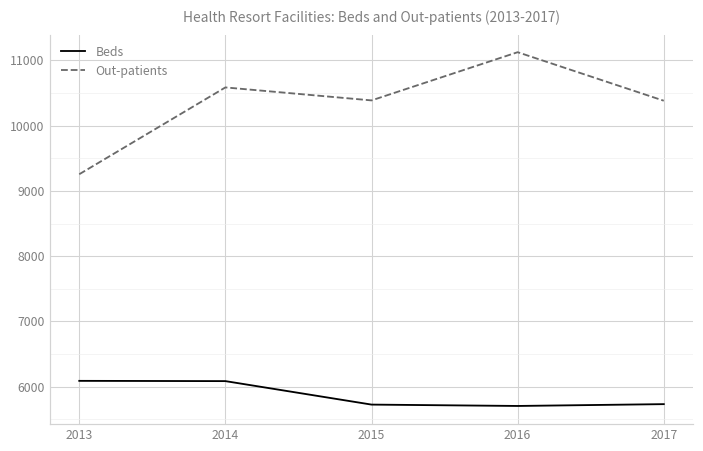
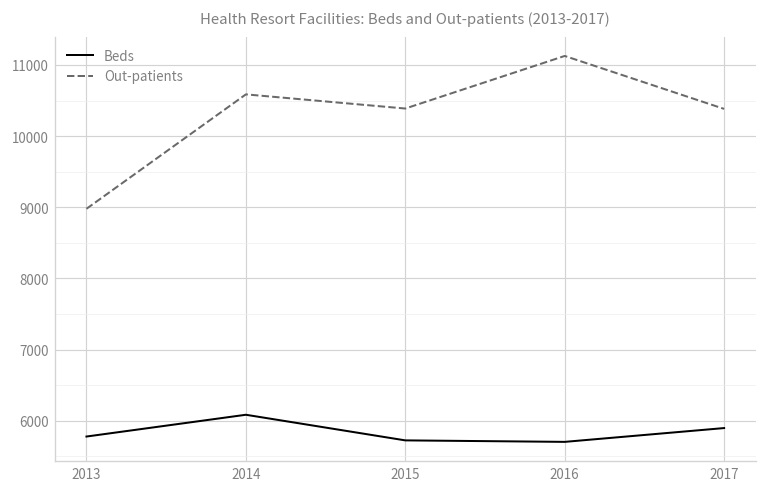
Beds, 2013: 6100 -> 5800
Out-patients, 2013: 9300 -> 9000
Beds, 2017: 5700 -> 5900
